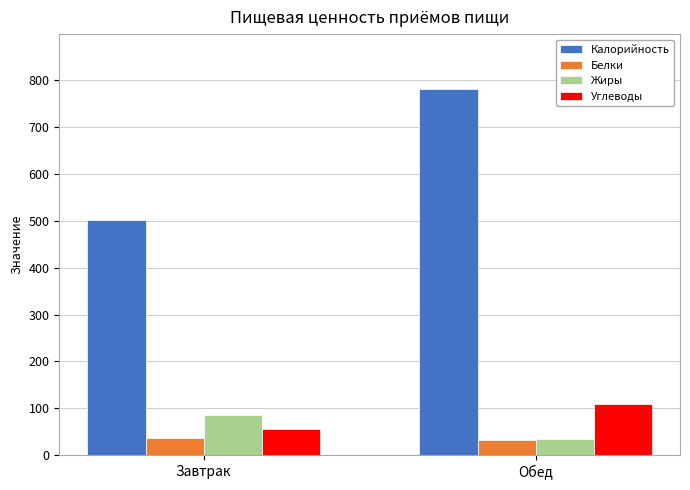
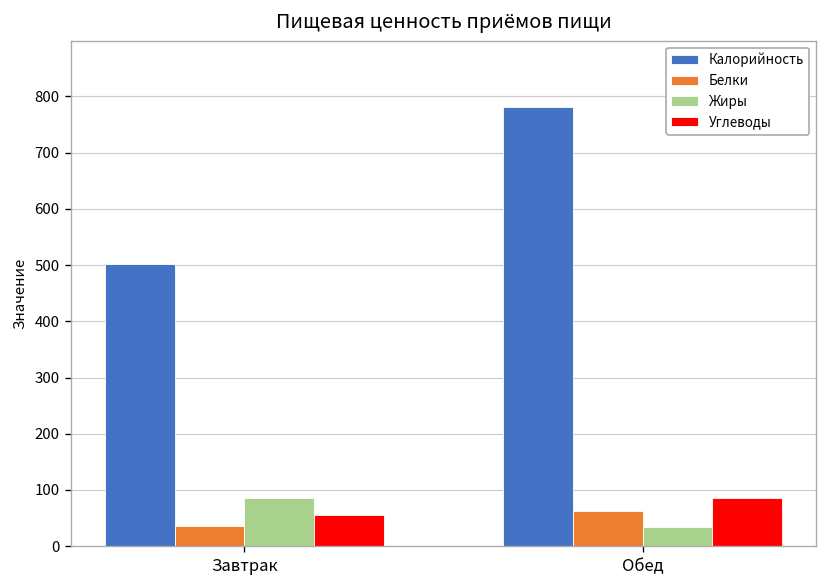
Белки, Обед: 30 -> 60
Углеводы, Обед: 110 -> 90
